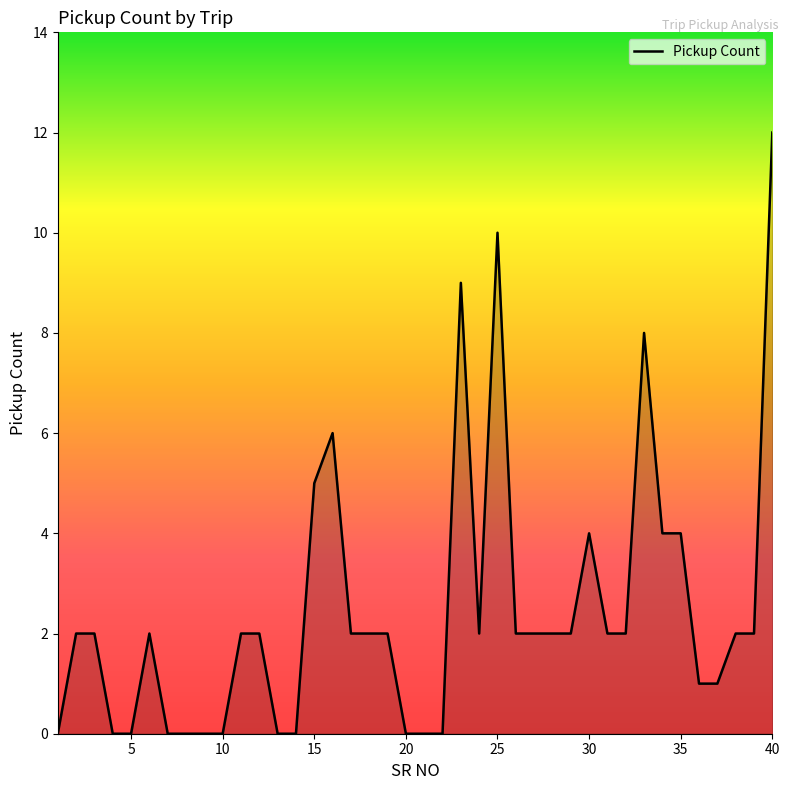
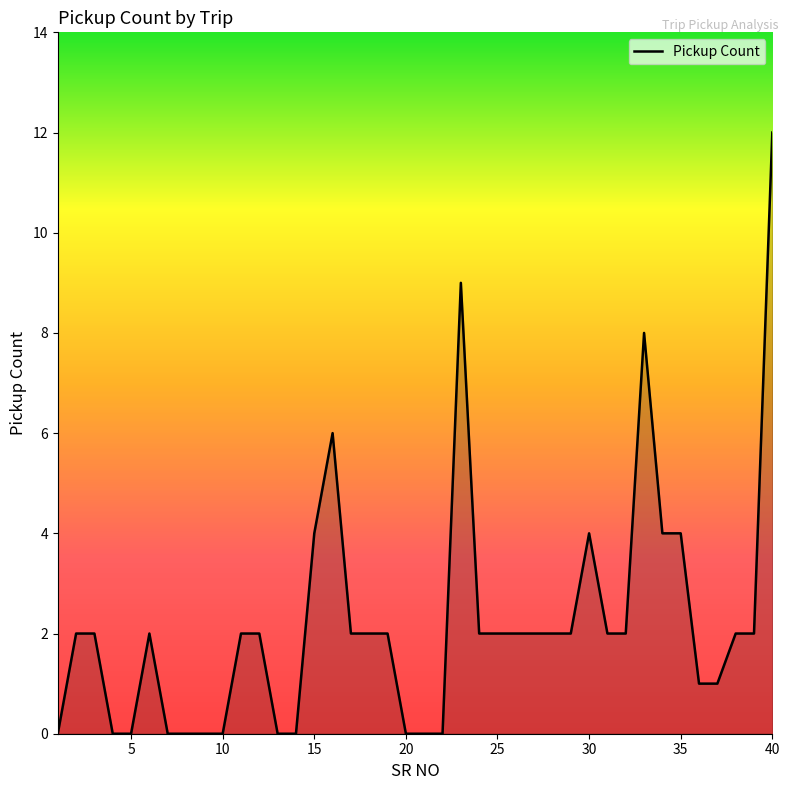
15: 5 -> 4
25: 10 -> 2
